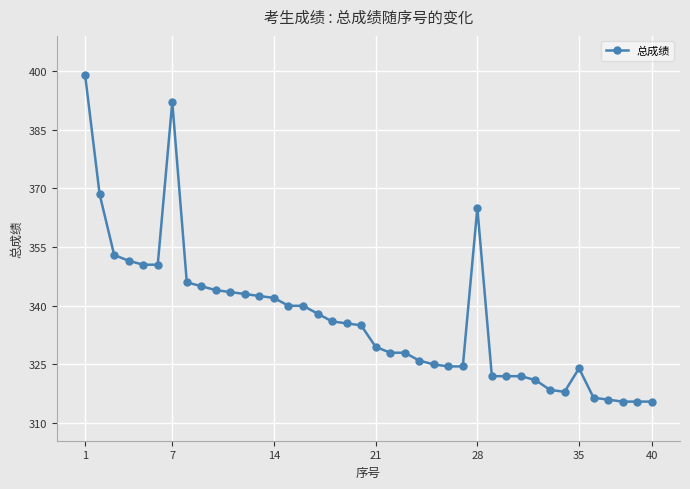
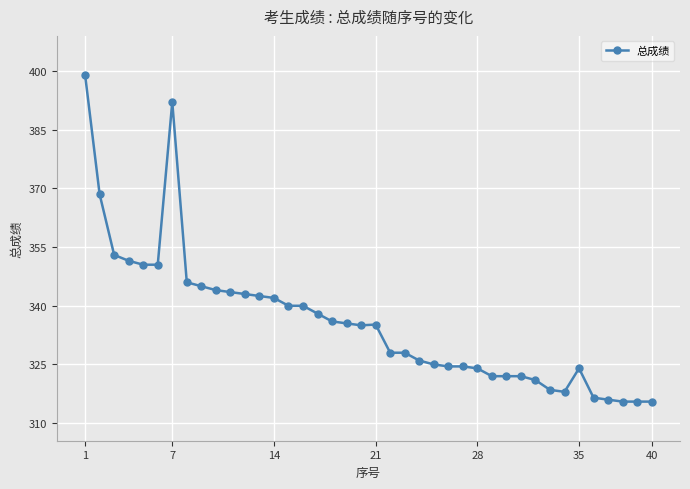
21: 330 -> 335
28: 365 -> 324
